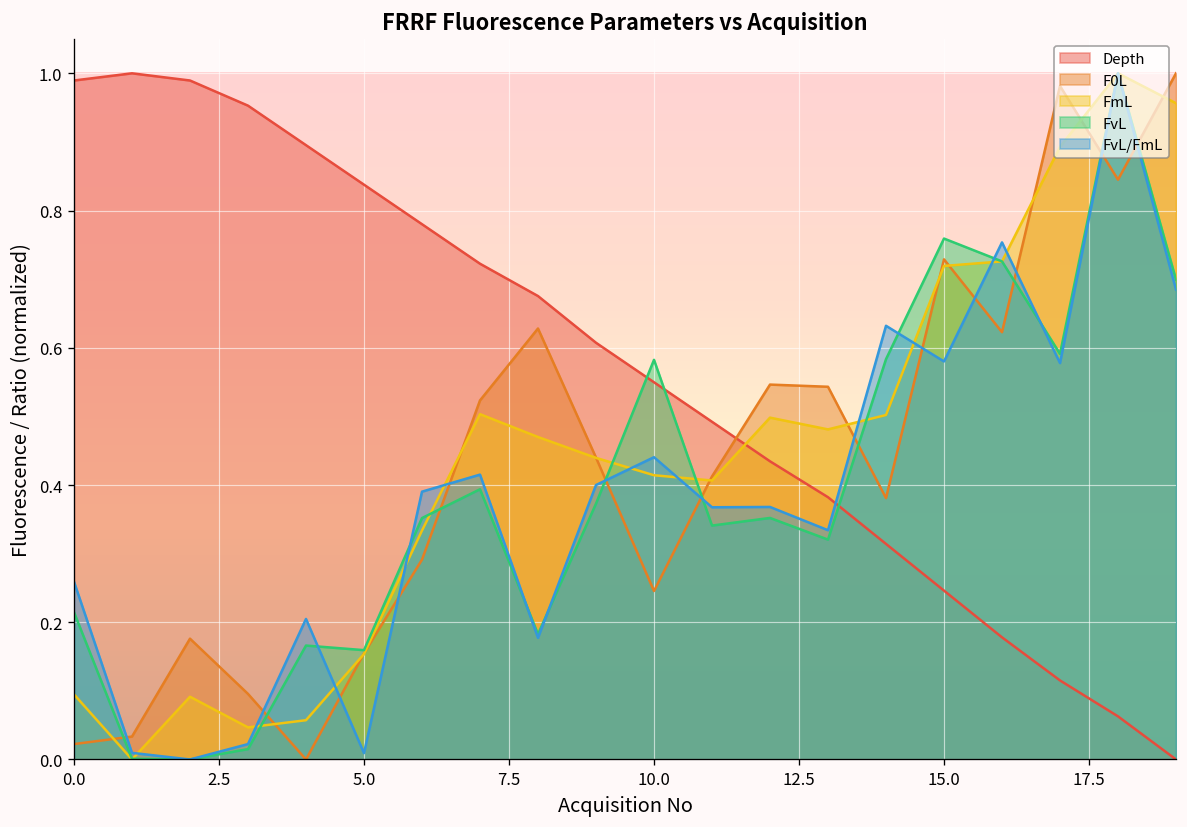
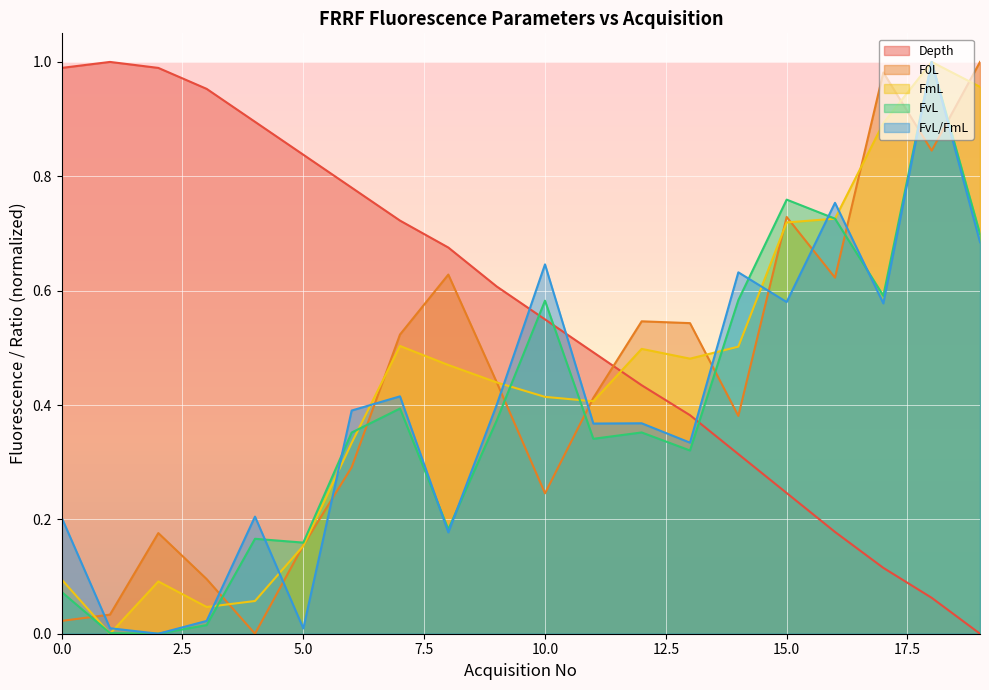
FvL, 0.0: 0.21 -> 0.07
FvL/FmL, 0.0: 0.26 -> 0.20
FvL/FmL, 10.0: 0.44 -> 0.65
